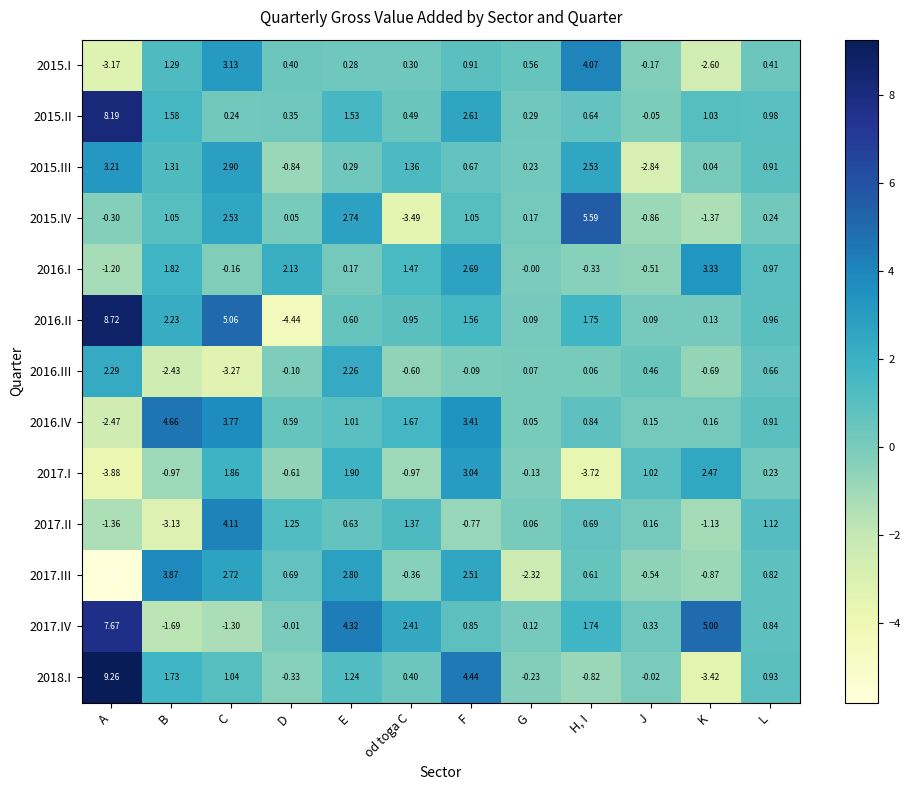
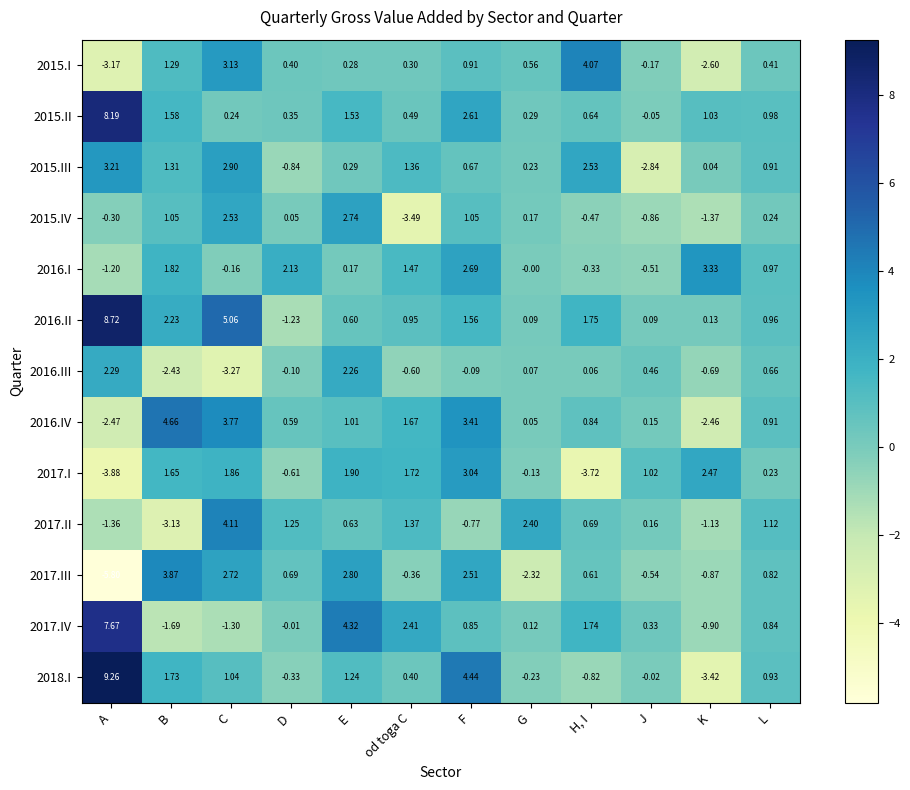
2015.IV, H, I: 5.59 -> -0.47
2016.II, D: -4.44 -> -1.23
2016.IV, K: 0.16 -> -2.46
2017.I, B: -0.97 -> 1.65
2017.I, od toga C: -0.97 -> 1.72
2017.II, G: 0.06 -> 2.40
2017.IV, K: 5.00 -> -0.90
